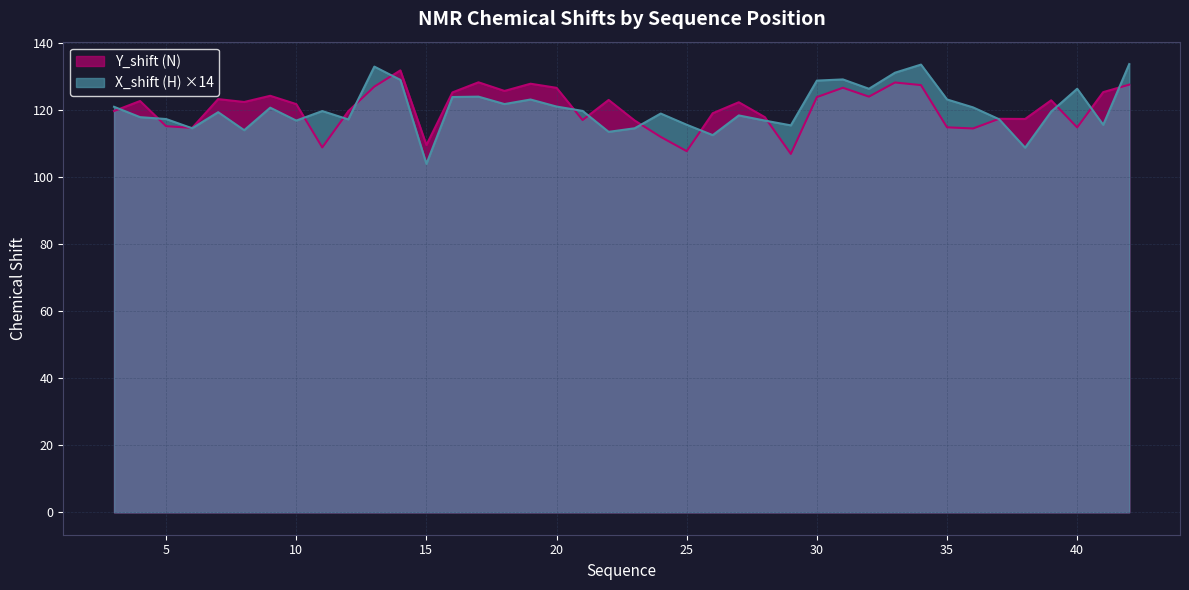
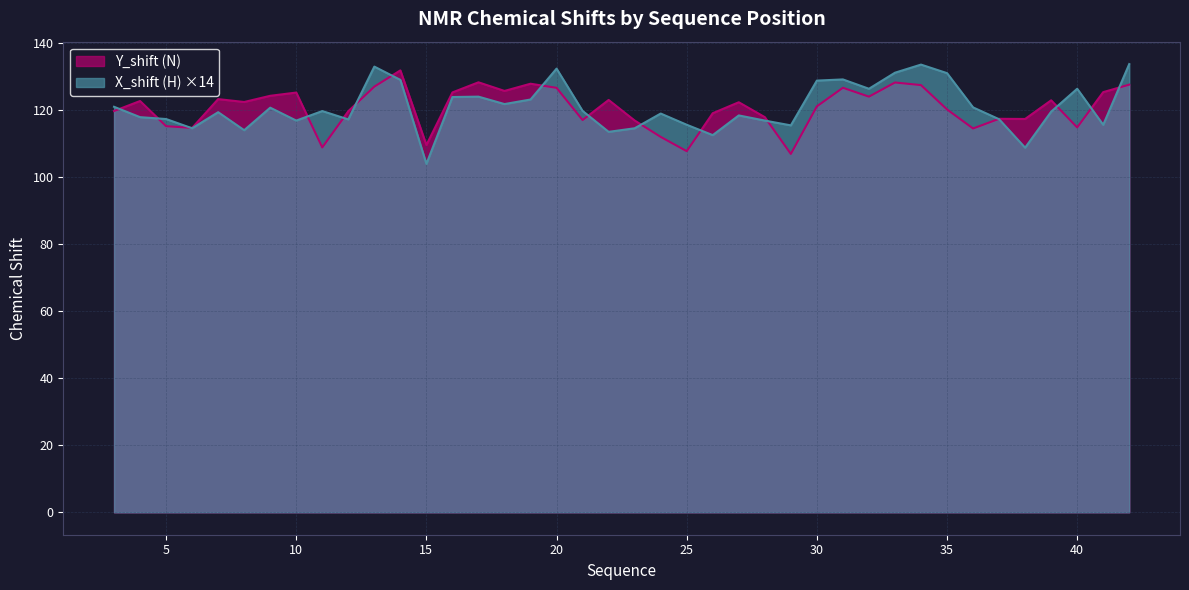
Y_shift (N), 10: 122 -> 125
X_shift (H) ×14, 20: 121 -> 132
Y_shift (N), 30: 124 -> 121
Y_shift (N), 35: 115 -> 120
X_shift (H) ×14, 35: 123 -> 131
